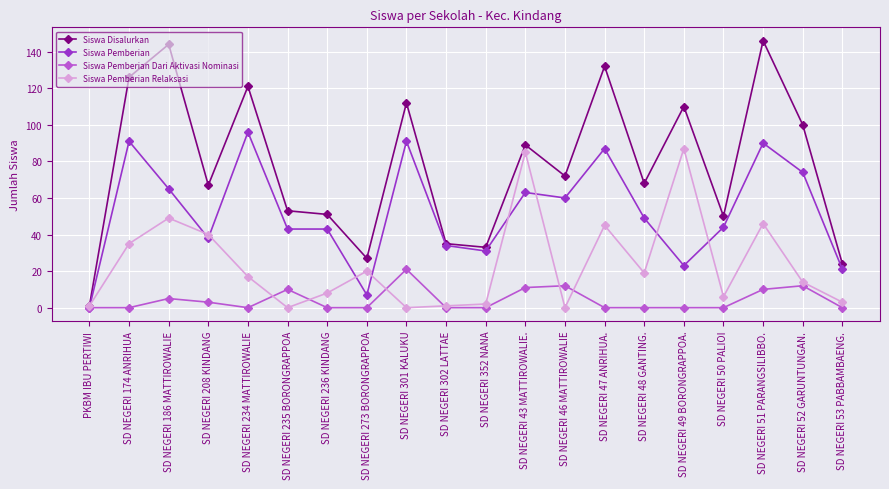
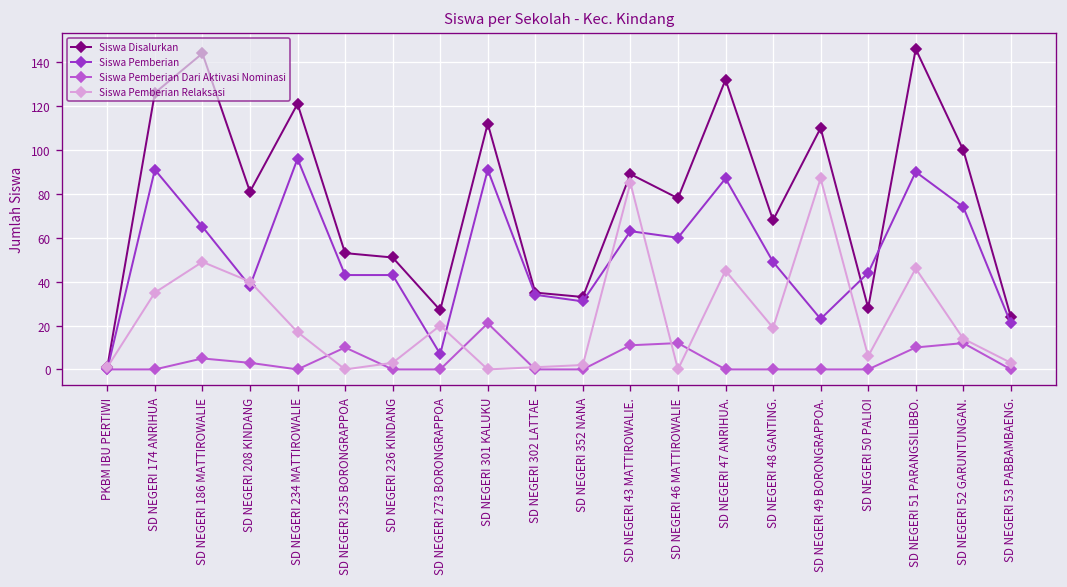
Siswa Disalurkan, SD NEGERI 208 KINDANG: 67 -> 81
Siswa Pemberian Relaksasi, SD NEGERI 236 KINDANG: 8 -> 3
Siswa Disalurkan, SD NEGERI 46 MATTIROWALIE: 72 -> 78
Siswa Disalurkan, SD NEGERI 50 PALIOI: 50 -> 28
